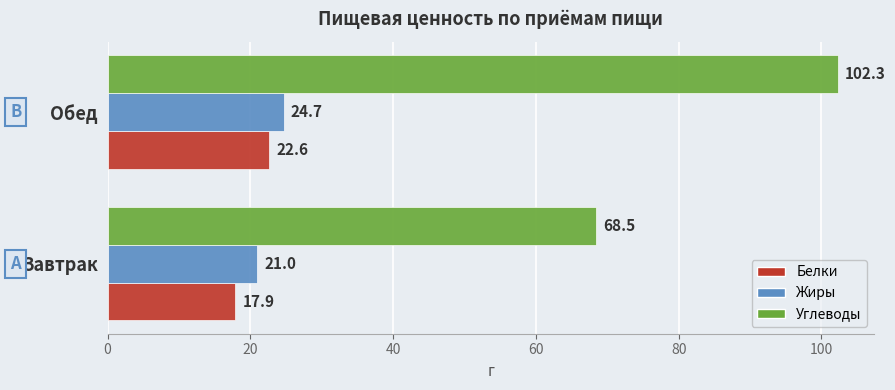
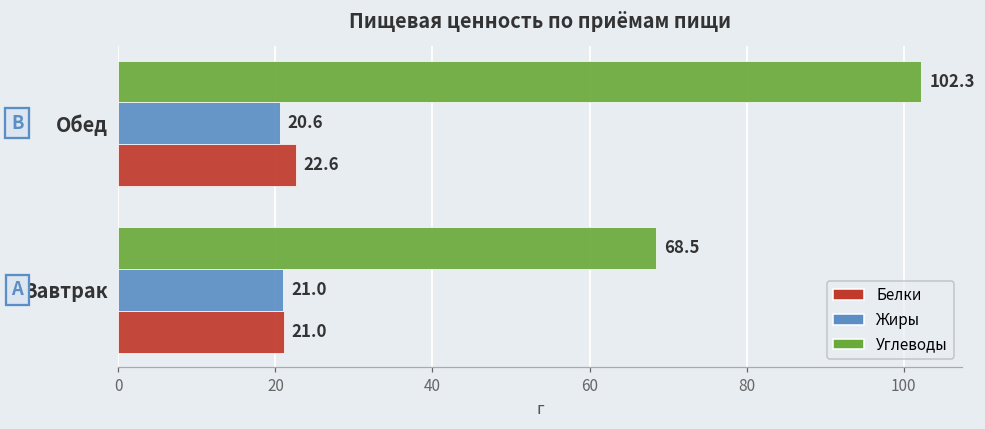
Жиры, Обед: 24.7 -> 20.6
Белки, Завтрак: 17.9 -> 21.0
